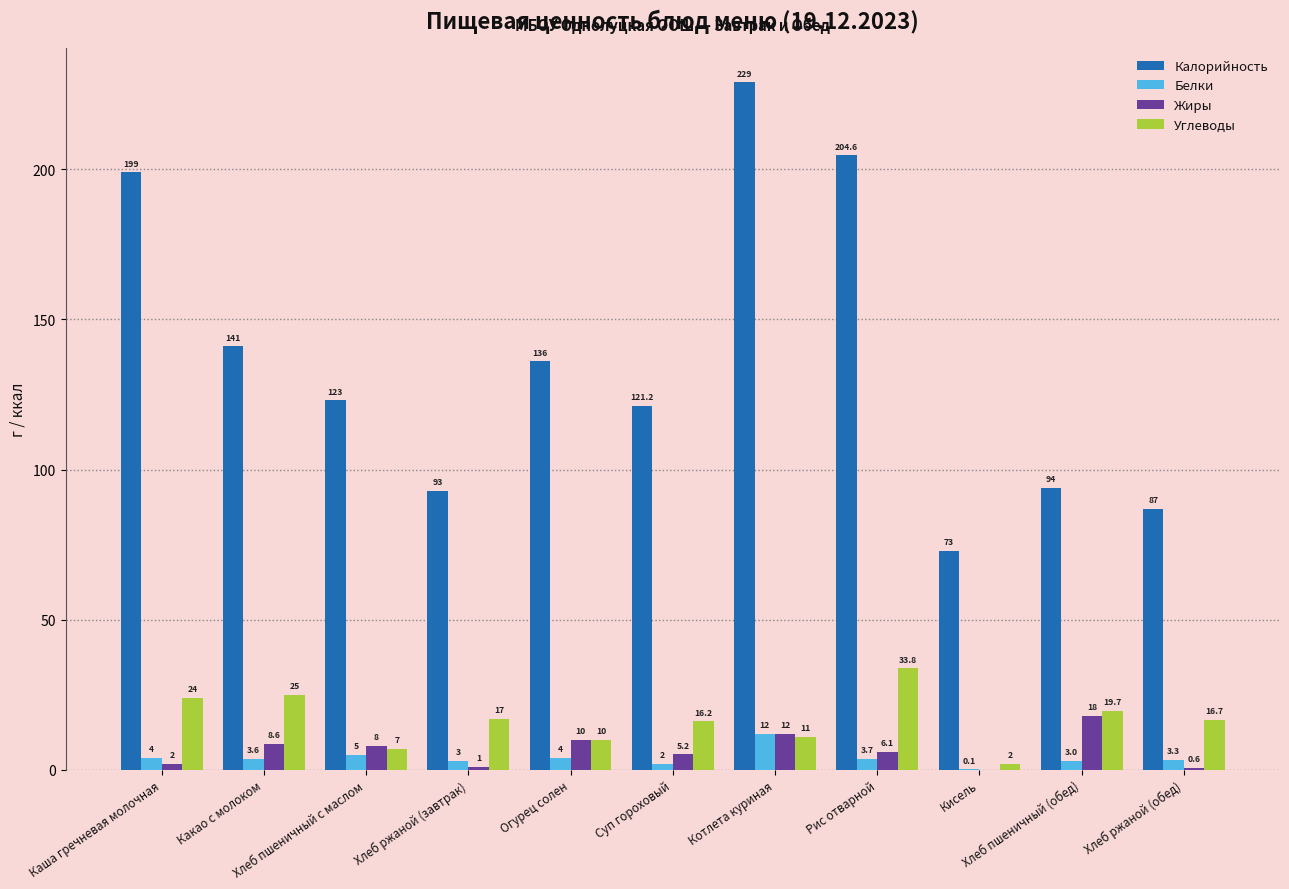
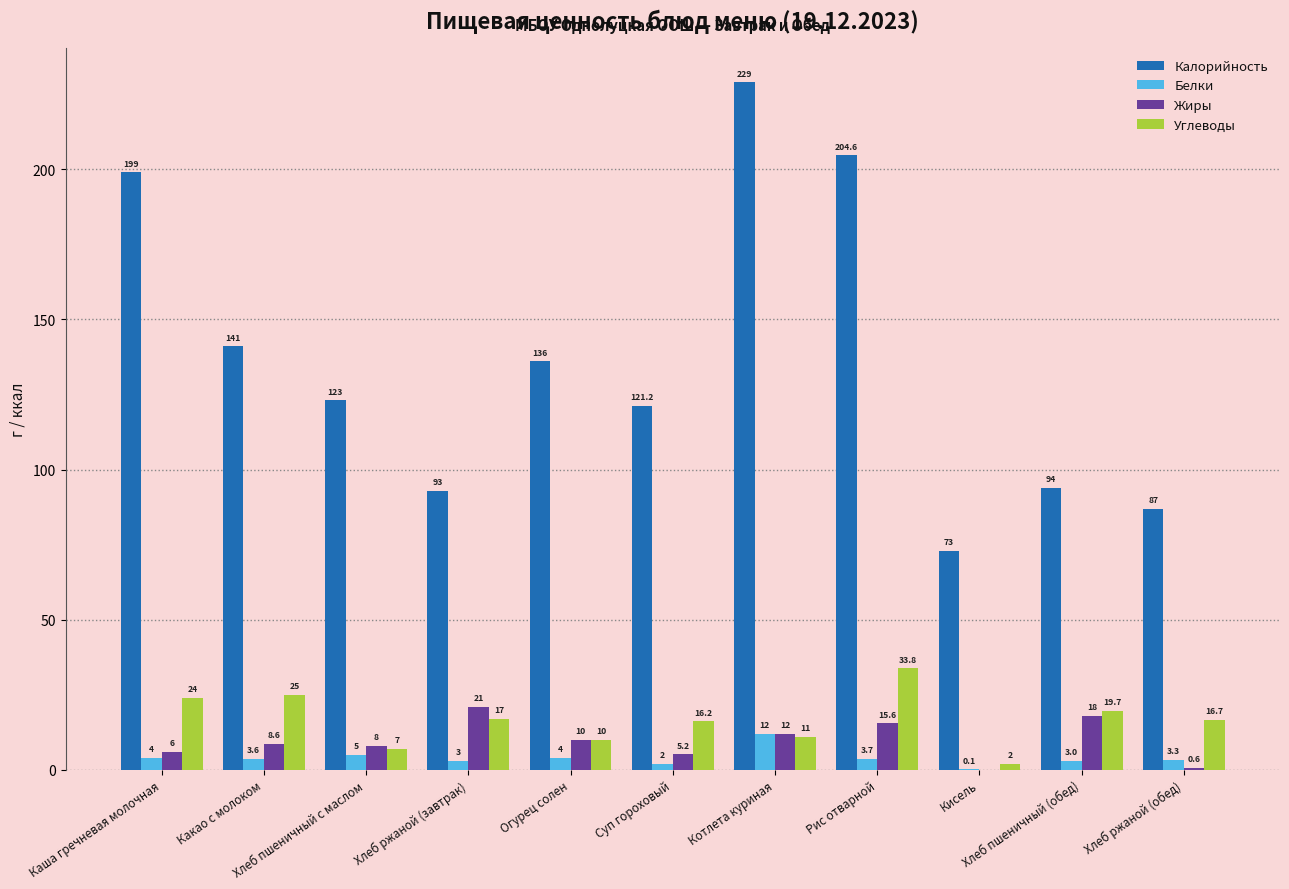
Жиры, Каша гречневая молочная: 2 -> 6
Жиры, Хлеб ржаной (завтрак): 1 -> 21
Жиры, Рис отварной: 6.1 -> 15.6
